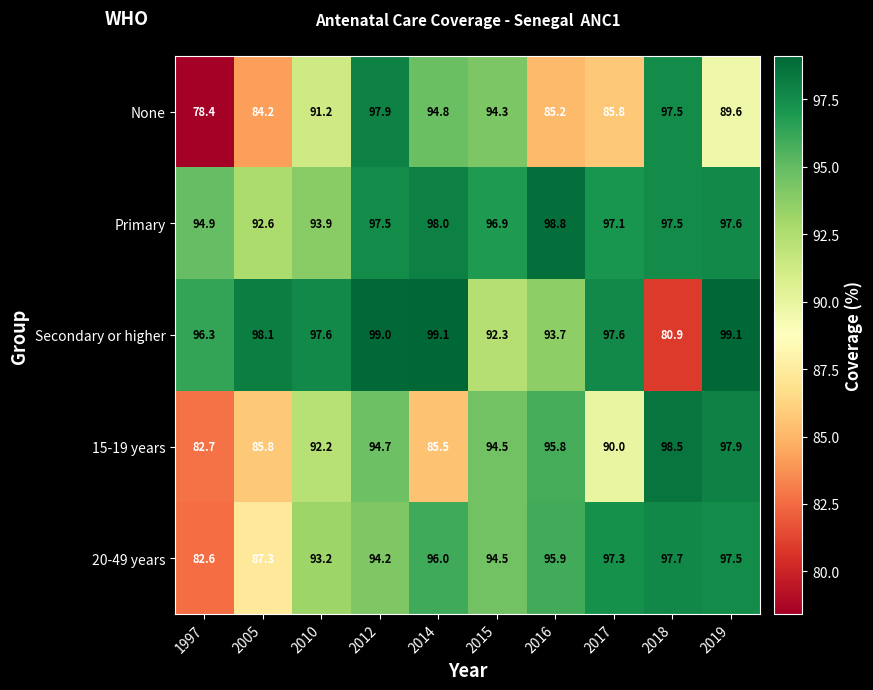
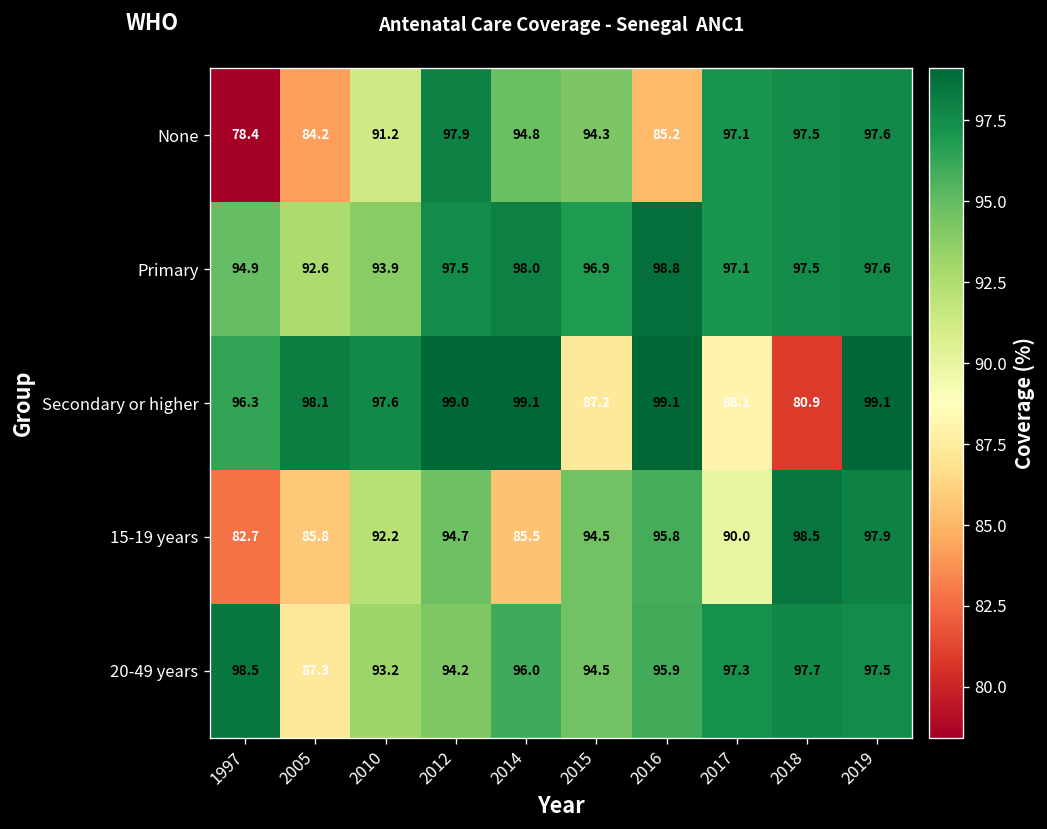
None, 2017: 85.8 -> 97.1
None, 2019: 89.6 -> 97.6
Secondary or higher, 2015: 92.3 -> 87.2
Secondary or higher, 2016: 93.7 -> 99.1
Secondary or higher, 2017: 97.6 -> 88.1
20-49 years, 1997: 82.6 -> 98.5
